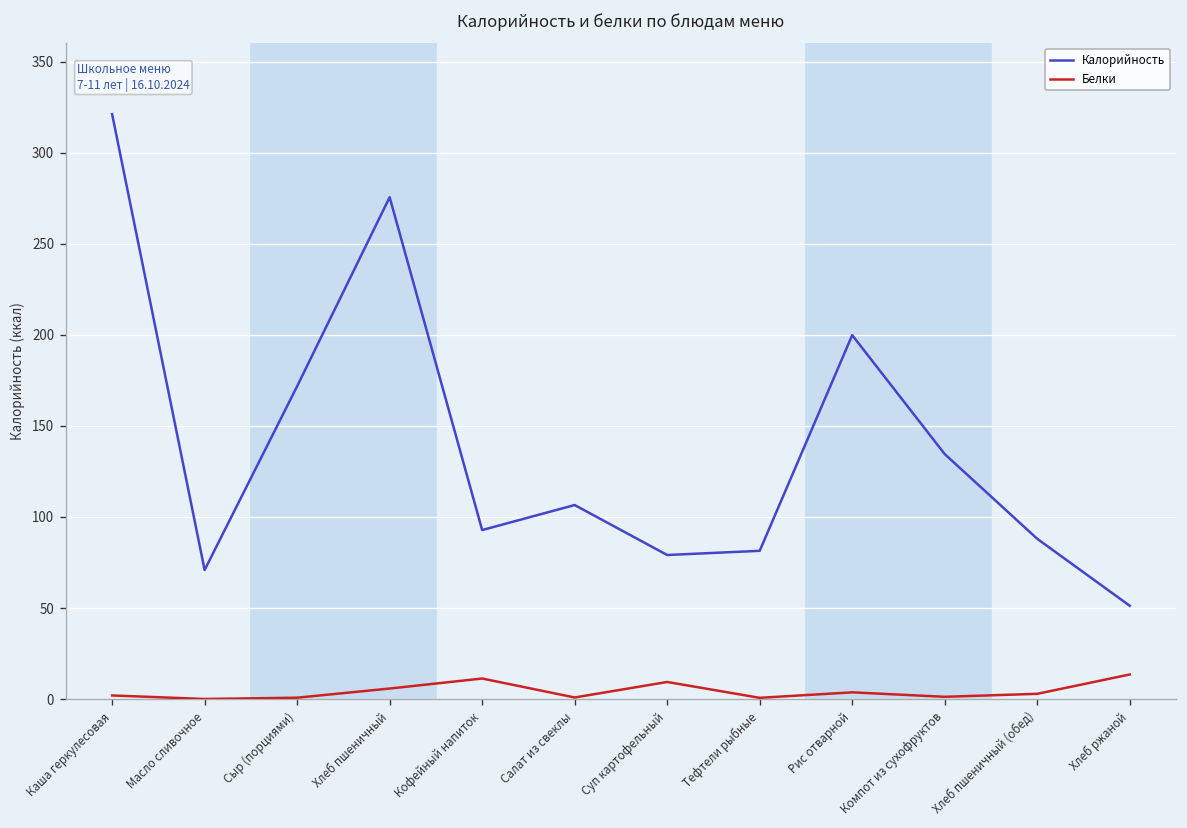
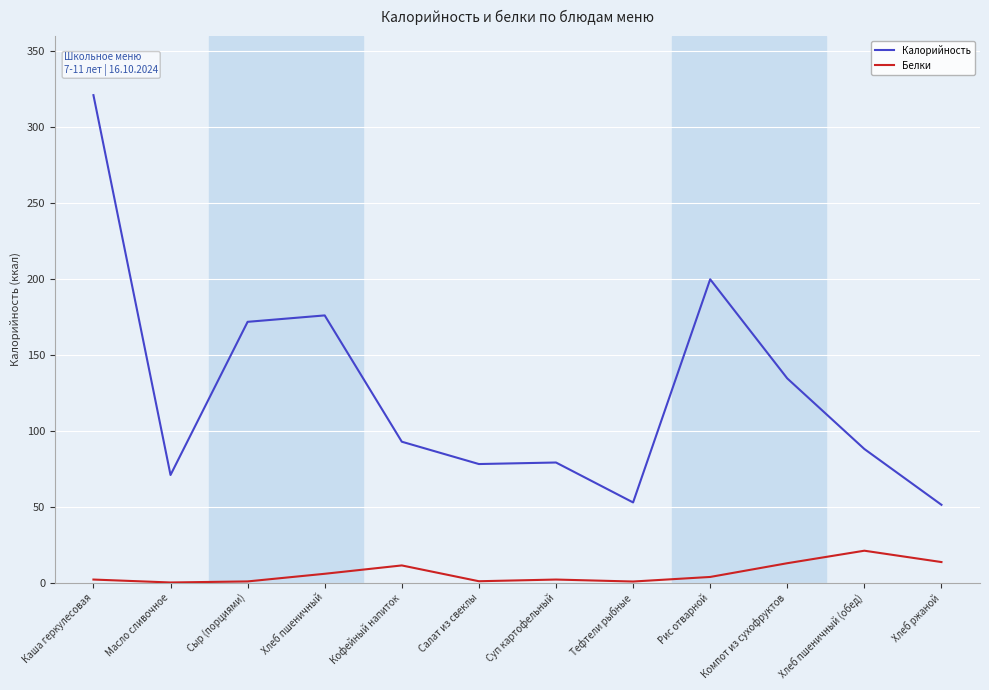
Калорийность, Хлеб пшеничный: 276 -> 176
Калорийность, Салат из свеклы: 107 -> 78
Белки, Суп картофельный: 9 -> 2
Калорийность, Тефтели рыбные: 81 -> 53
Белки, Компот из сухофруктов: 1 -> 13
Белки, Хлеб пшеничный (обед): 3 -> 21
